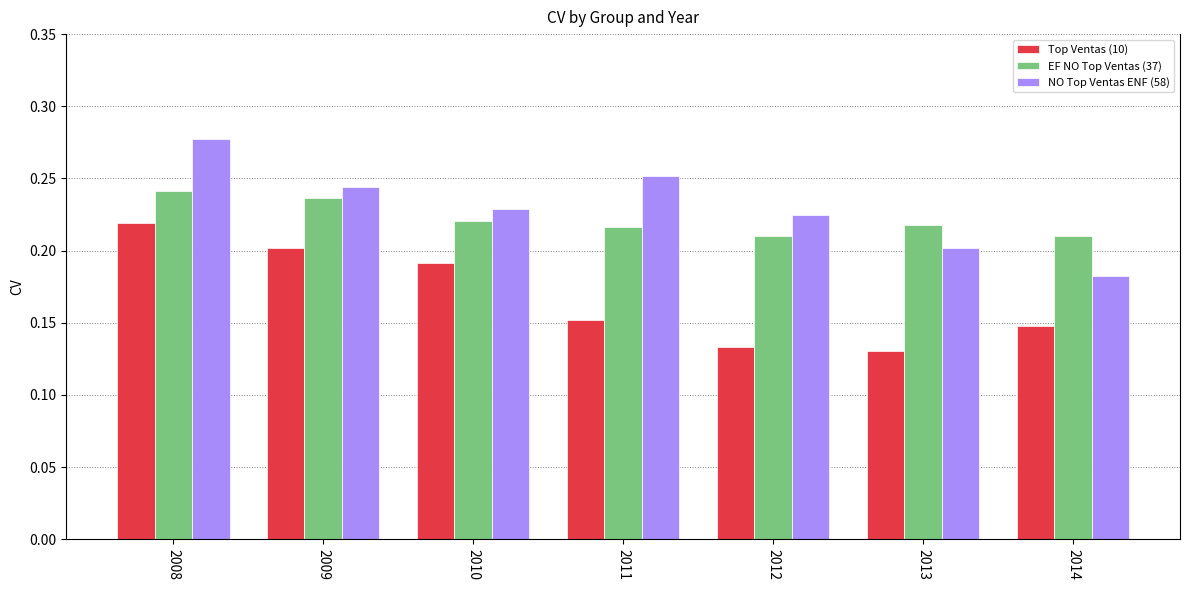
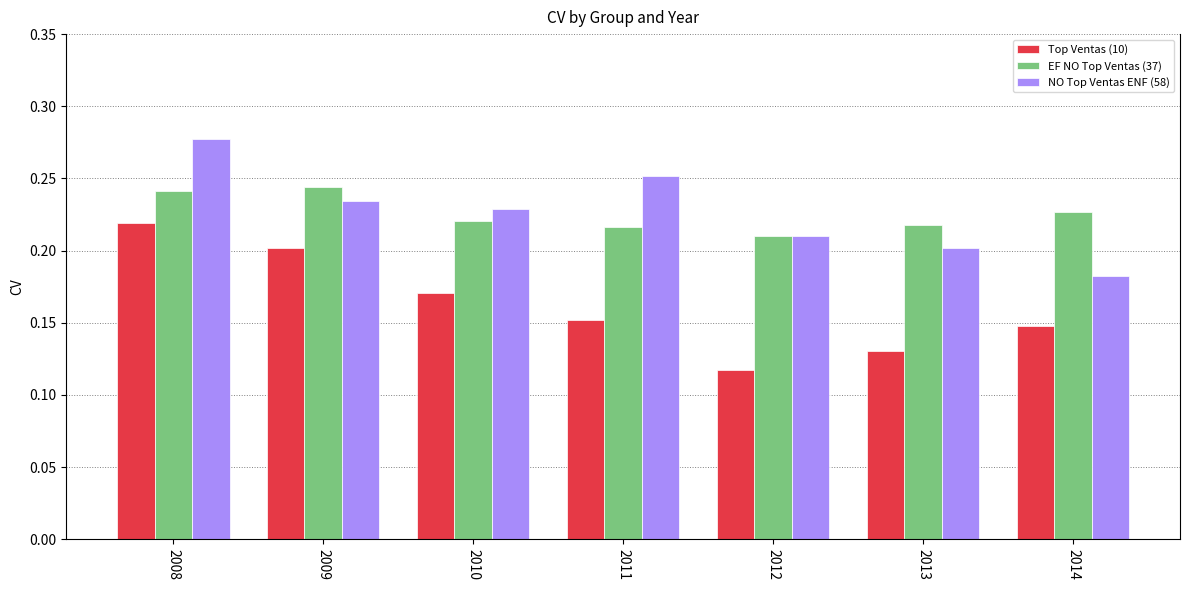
EF NO Top Ventas (37), 2009: 0.236 -> 0.244
NO Top Ventas ENF (58), 2009: 0.244 -> 0.234
Top Ventas (10), 2010: 0.191 -> 0.171
Top Ventas (10), 2012: 0.133 -> 0.117
NO Top Ventas ENF (58), 2012: 0.225 -> 0.210
EF NO Top Ventas (37), 2014: 0.210 -> 0.227
